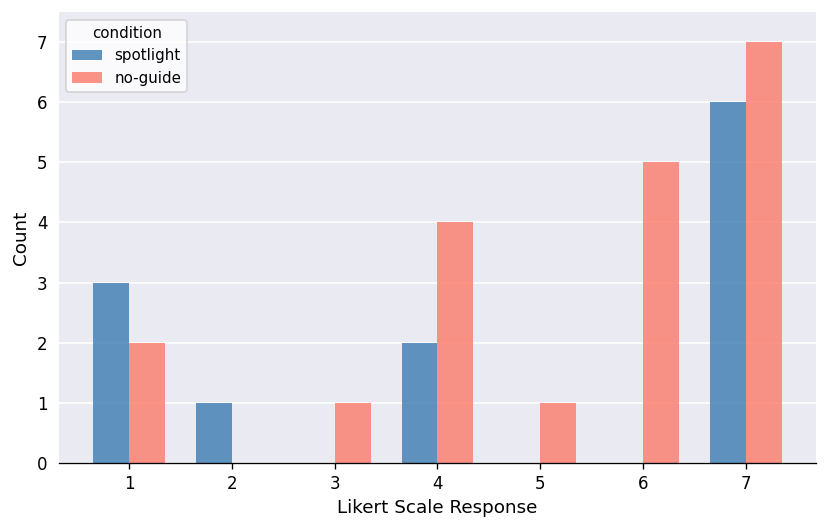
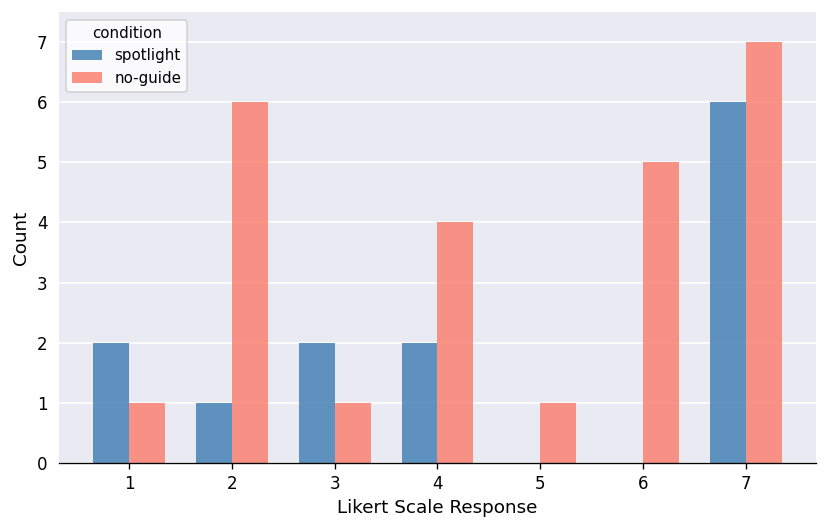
spotlight, 1: 3 -> 2
no-guide, 1: 2 -> 1
no-guide, 2: 0 -> 6
spotlight, 3: 0 -> 2
